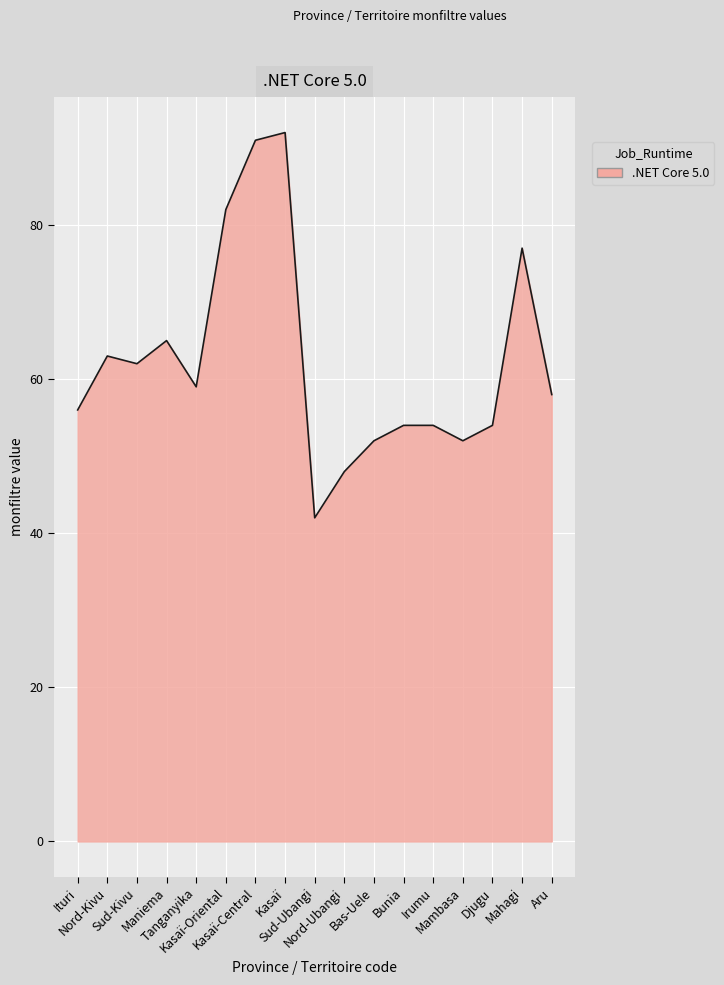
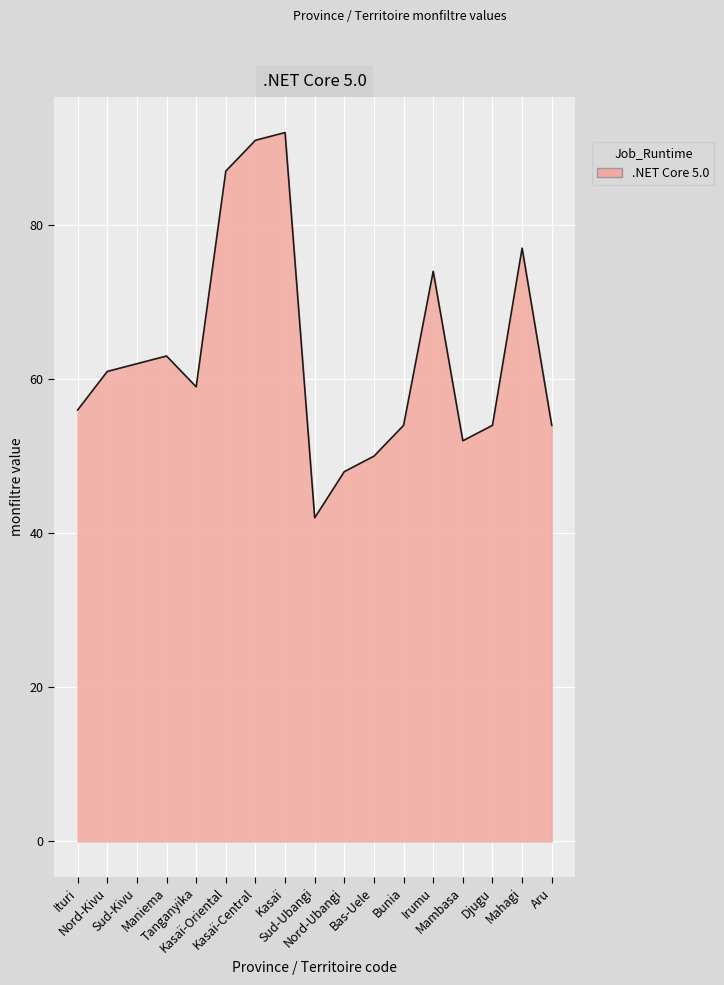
Nord-Kivu: 63 -> 61
Maniema: 65 -> 63
Kasaï-Oriental: 82 -> 87
Bas-Uele: 52 -> 50
Irumu: 54 -> 74
Aru: 58 -> 54
